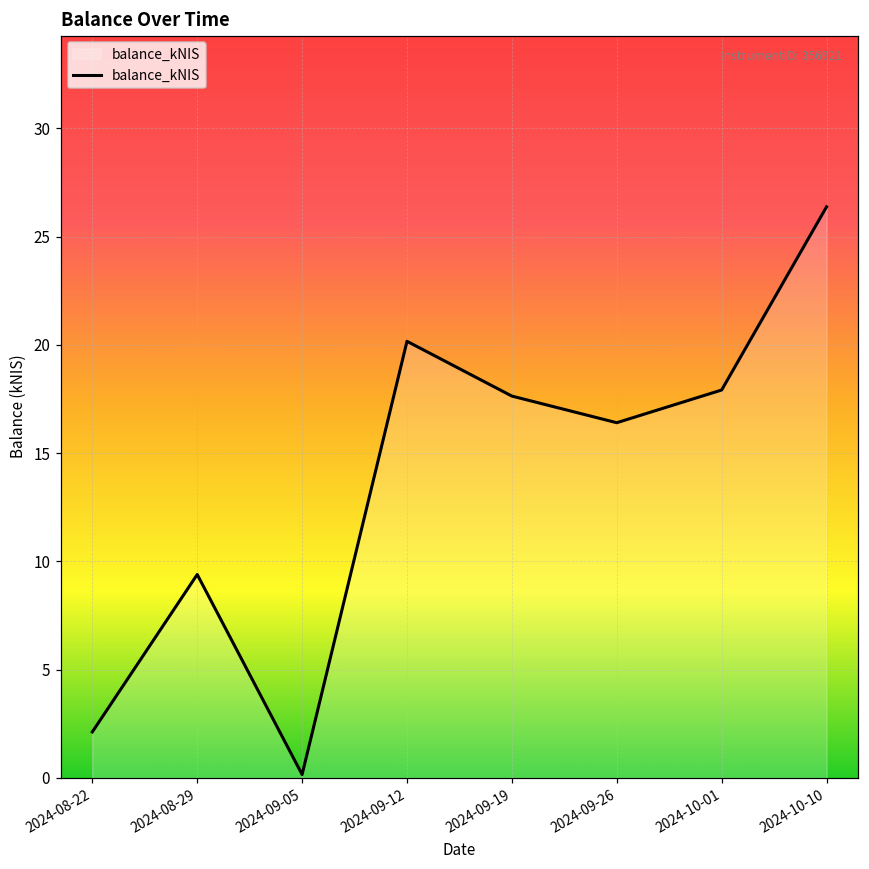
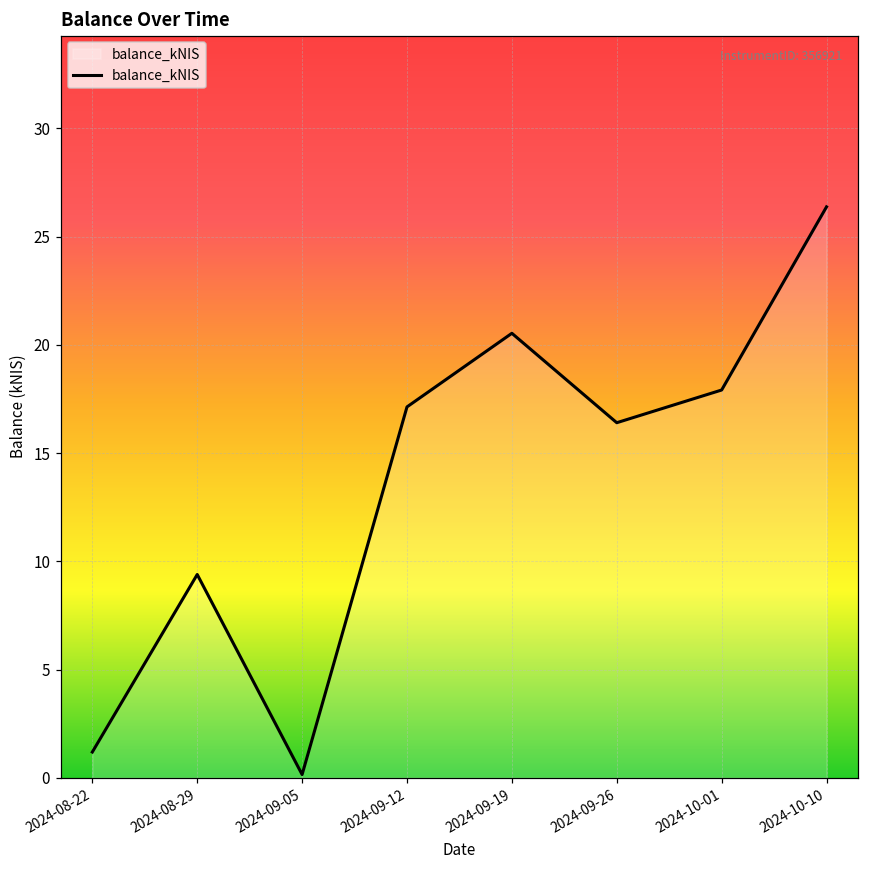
2024-08-22: 2.1 -> 1.2
2024-09-12: 20.2 -> 17.1
2024-09-19: 17.6 -> 20.5
